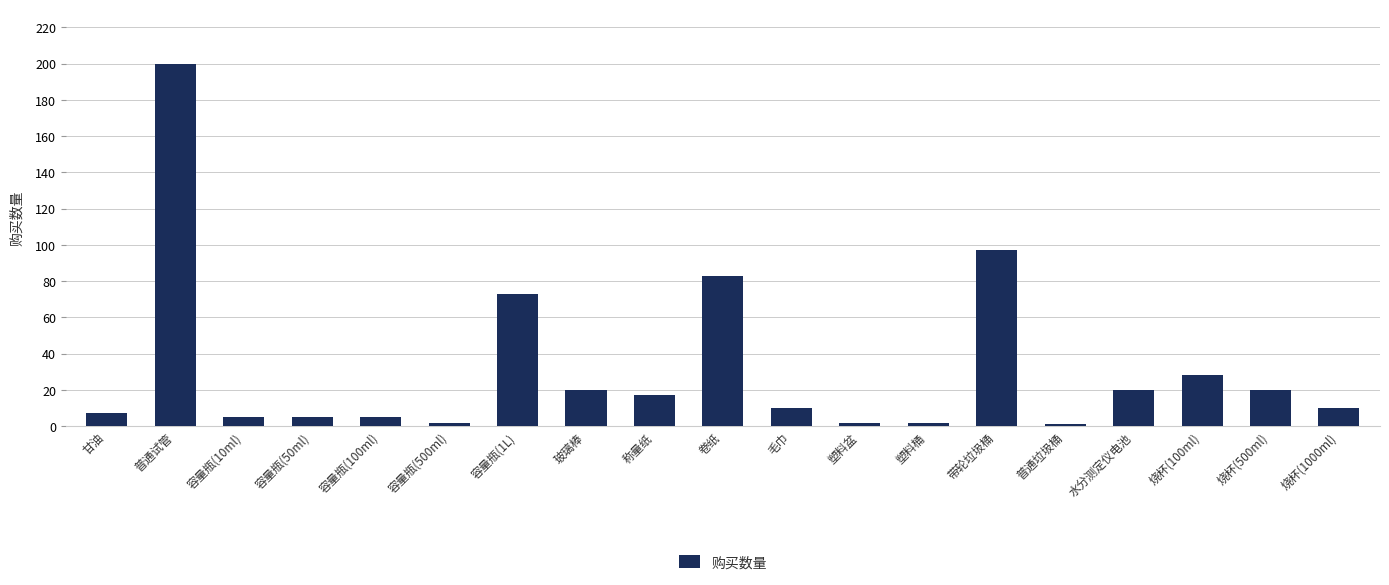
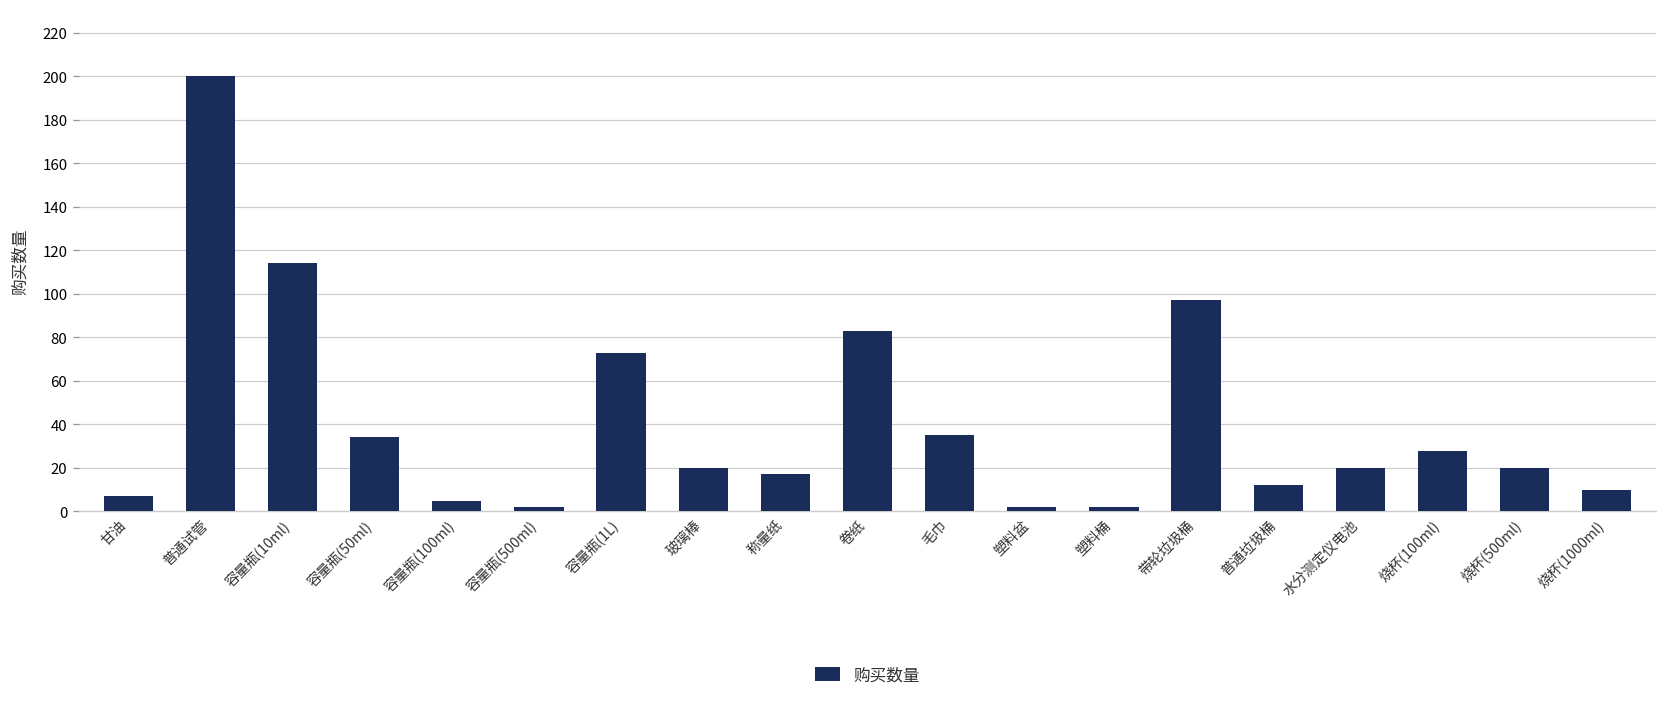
容量瓶(10ml): 5 -> 114
容量瓶(50ml): 5 -> 34
毛巾: 10 -> 35
普通垃圾桶: 1 -> 12
